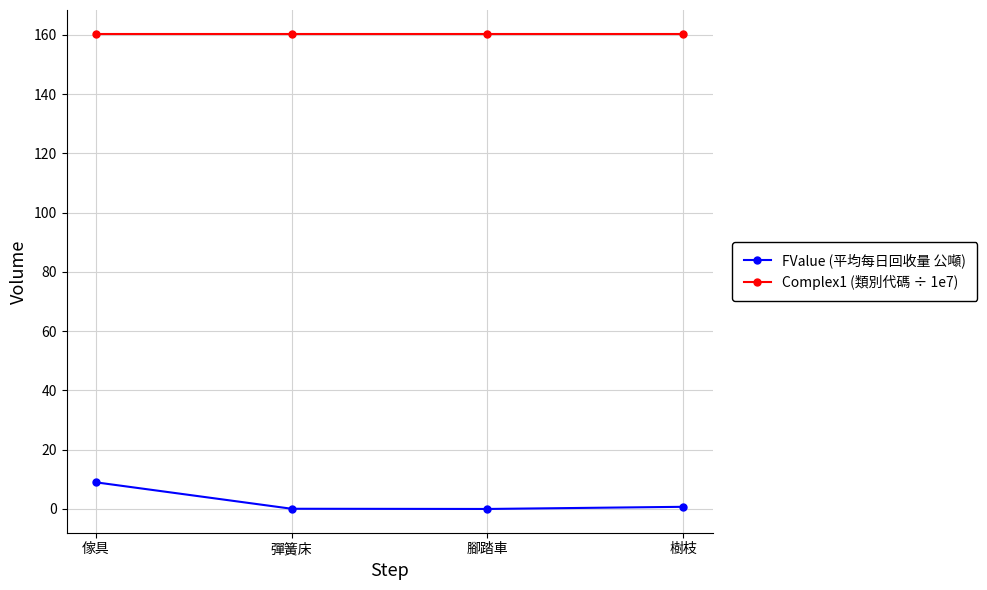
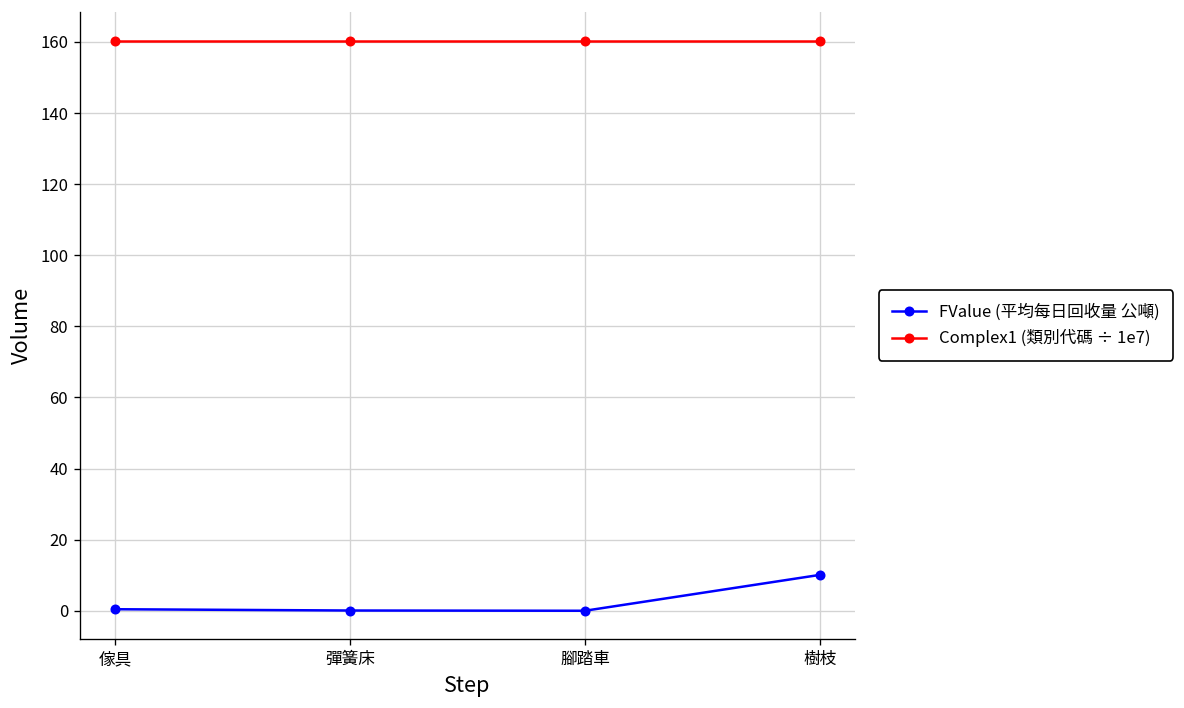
FValue (平均每日回收量 公噸), 傢具: 9 -> 0
FValue (平均每日回收量 公噸), 樹枝: 1 -> 10
